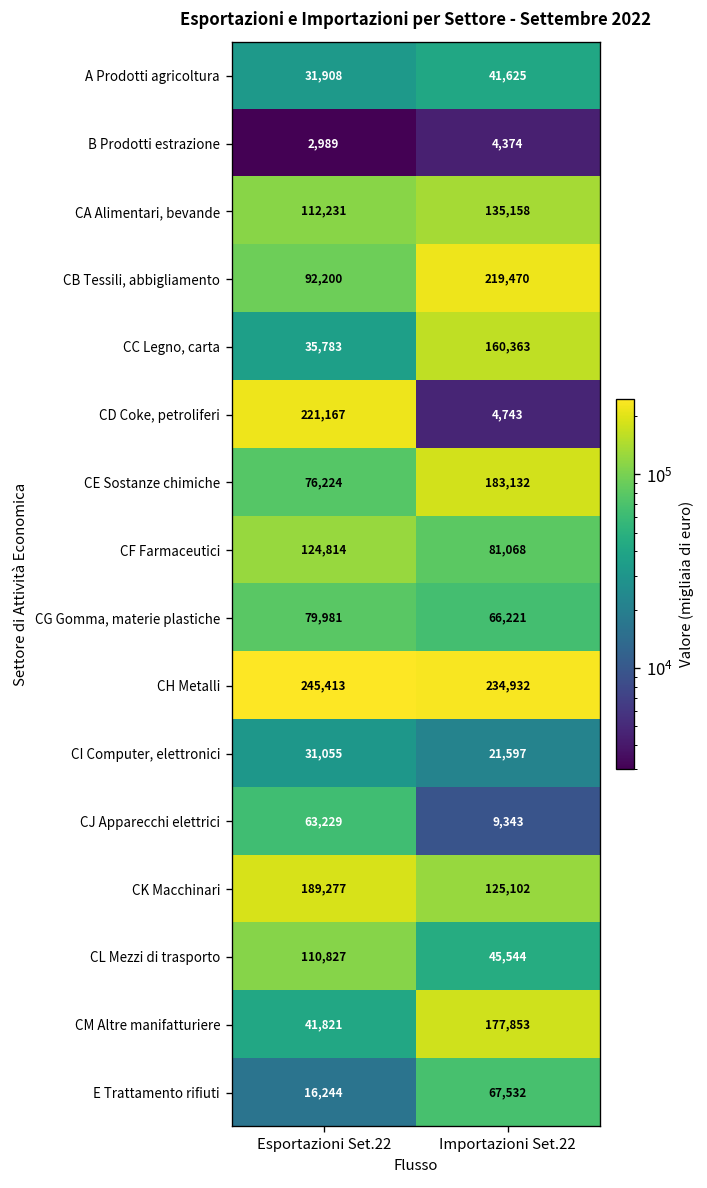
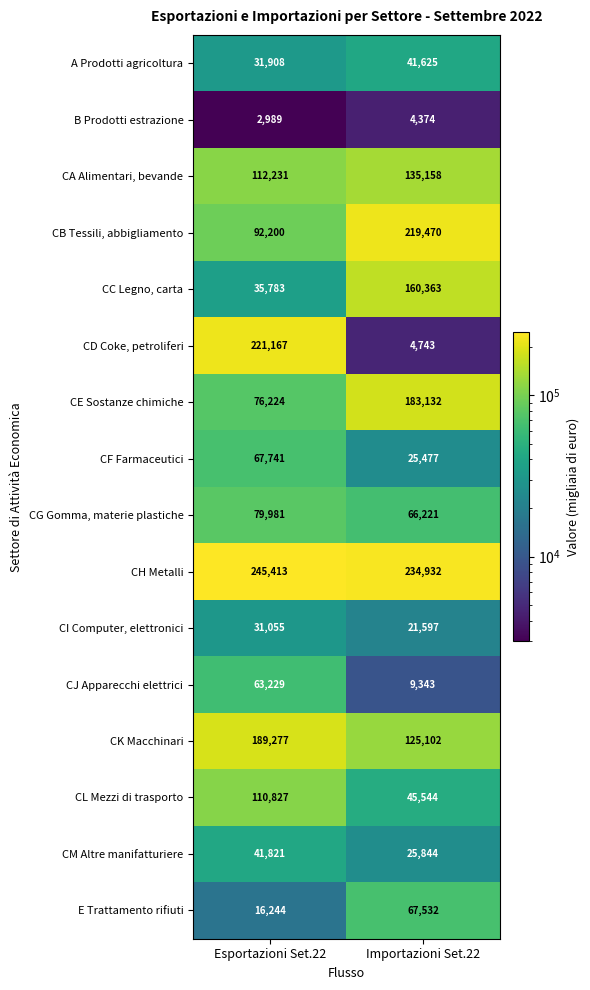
CF Farmaceutici, Esportazioni Set.22: 124,814 -> 67,741
CF Farmaceutici, Importazioni Set.22: 81,068 -> 25,477
CM Altre manifatturiere, Importazioni Set.22: 177,853 -> 25,844
